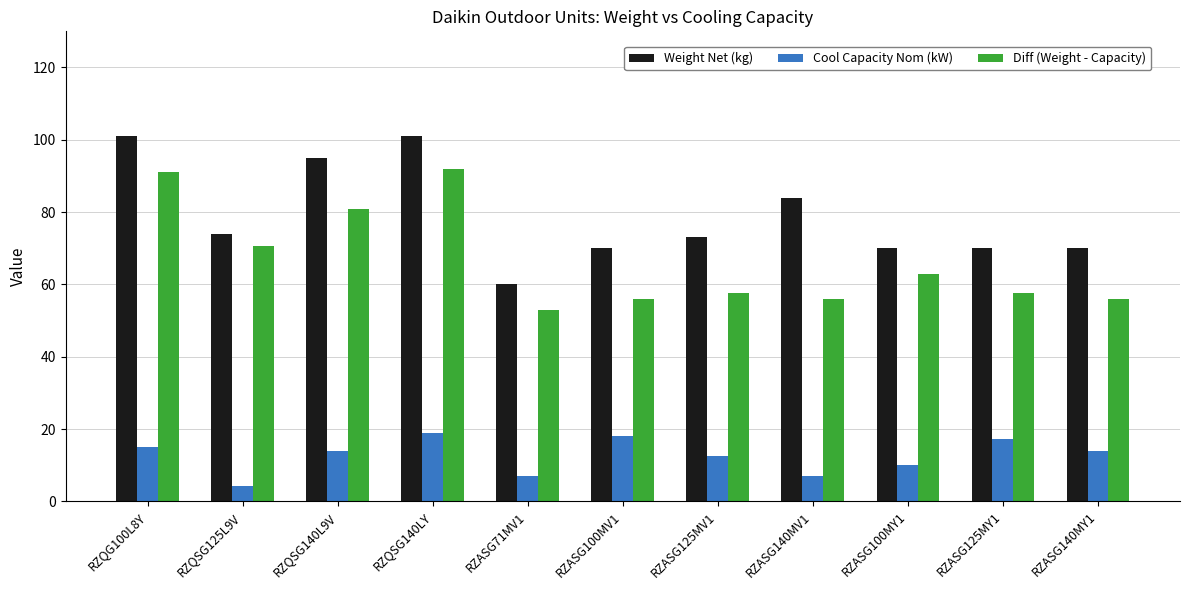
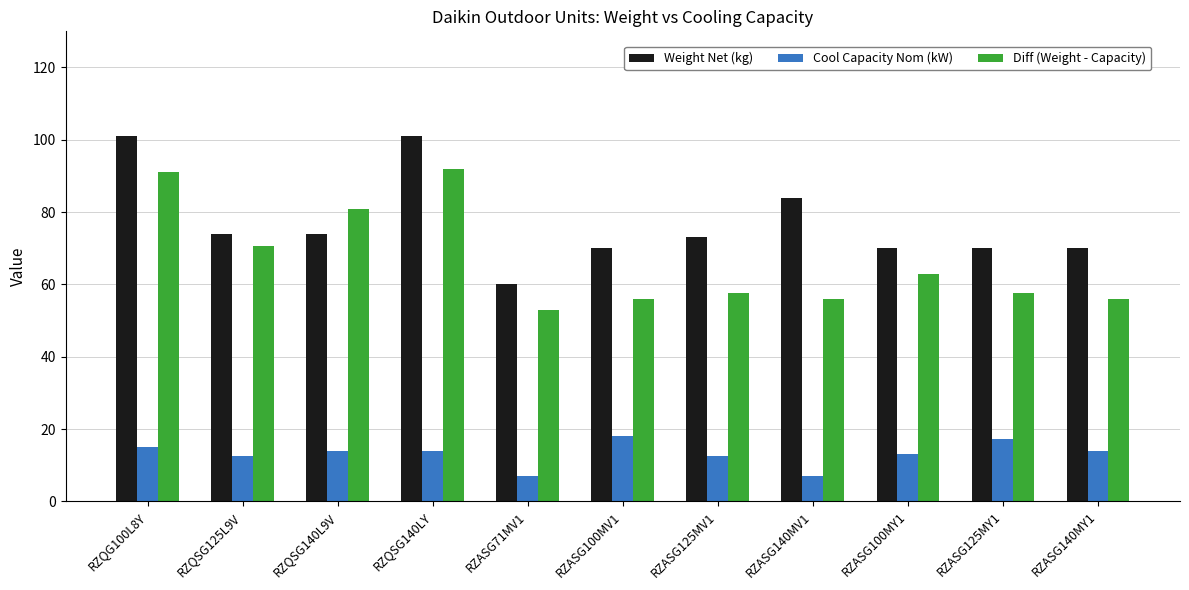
Cool Capacity Nom (kW), RZQSG125L9V: 4 -> 13
Weight Net (kg), RZQSG140L9V: 95 -> 74
Cool Capacity Nom (kW), RZQSG140LY: 19 -> 14
Cool Capacity Nom (kW), RZASG100MY1: 10 -> 13
